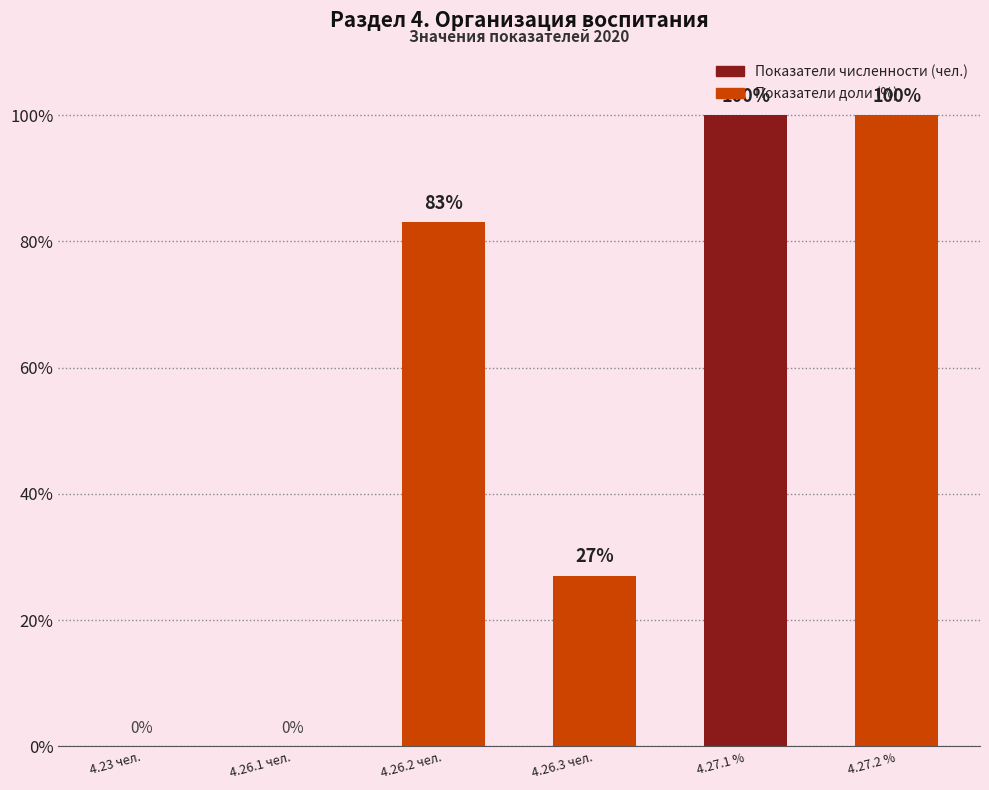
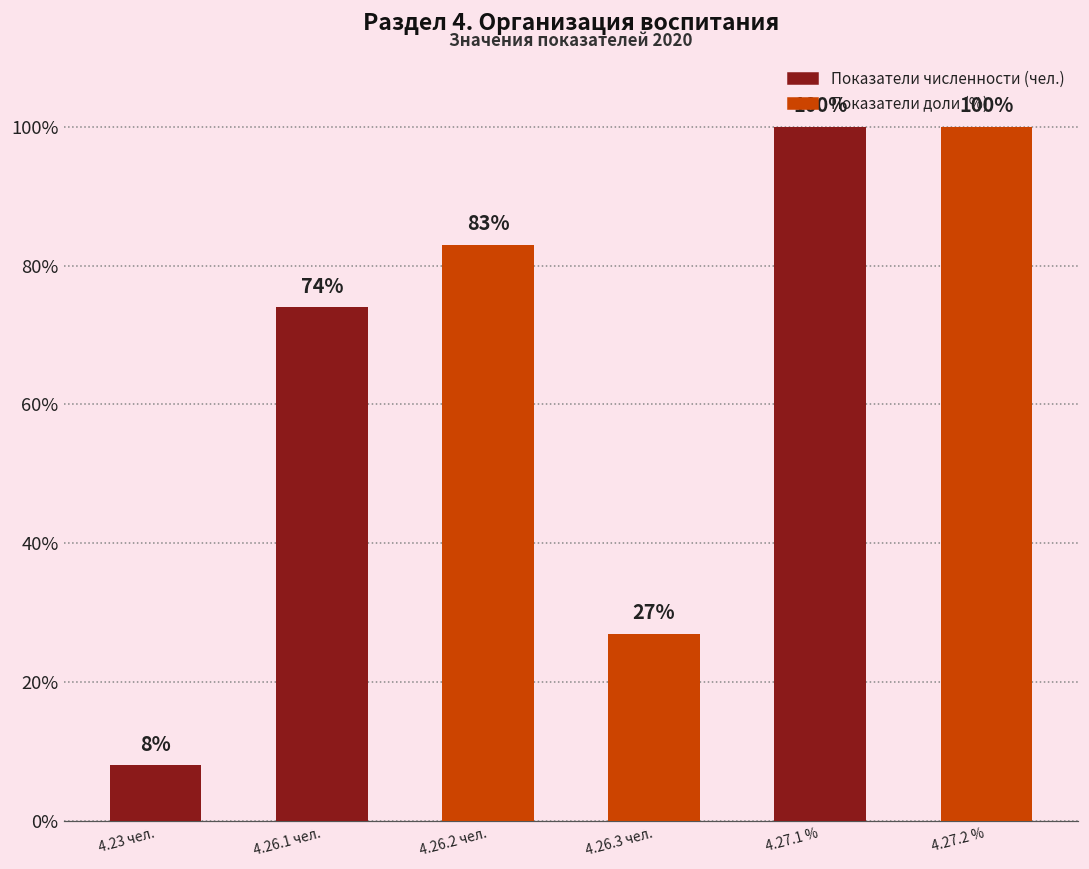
4.23 чел.: 0% -> 8%
4.26.1 чел.: 0% -> 74%
